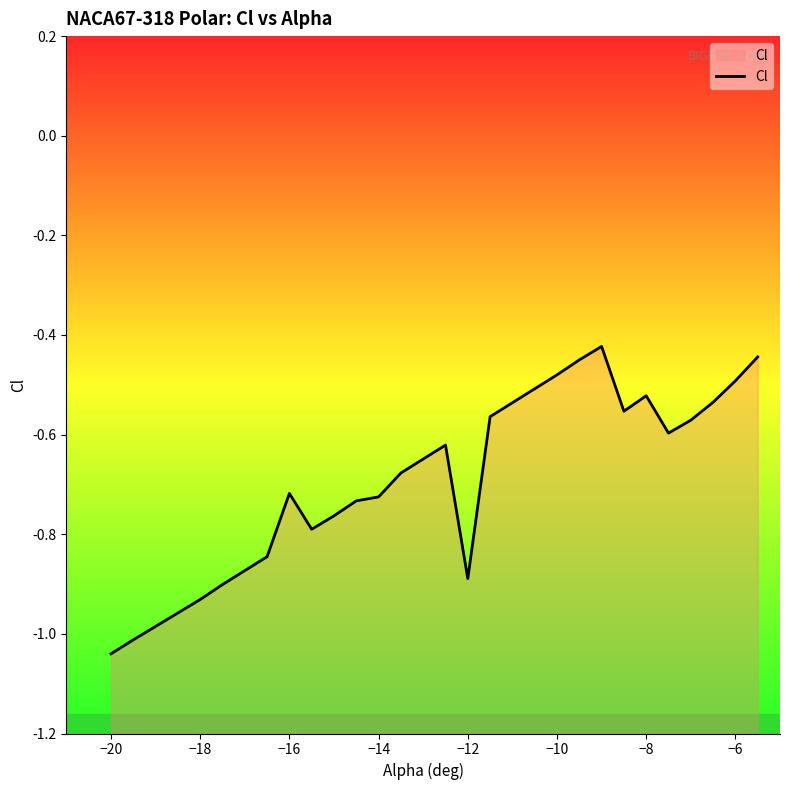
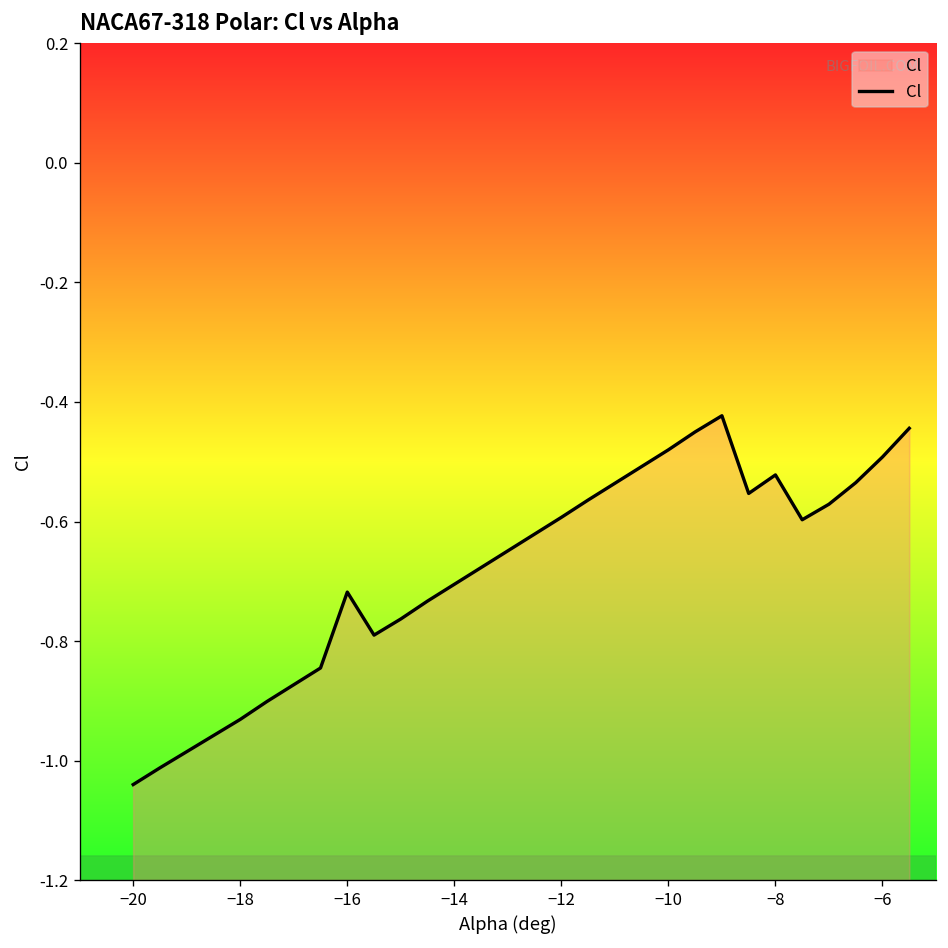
−14: -0.73 -> -0.71
−12: -0.89 -> -0.59
